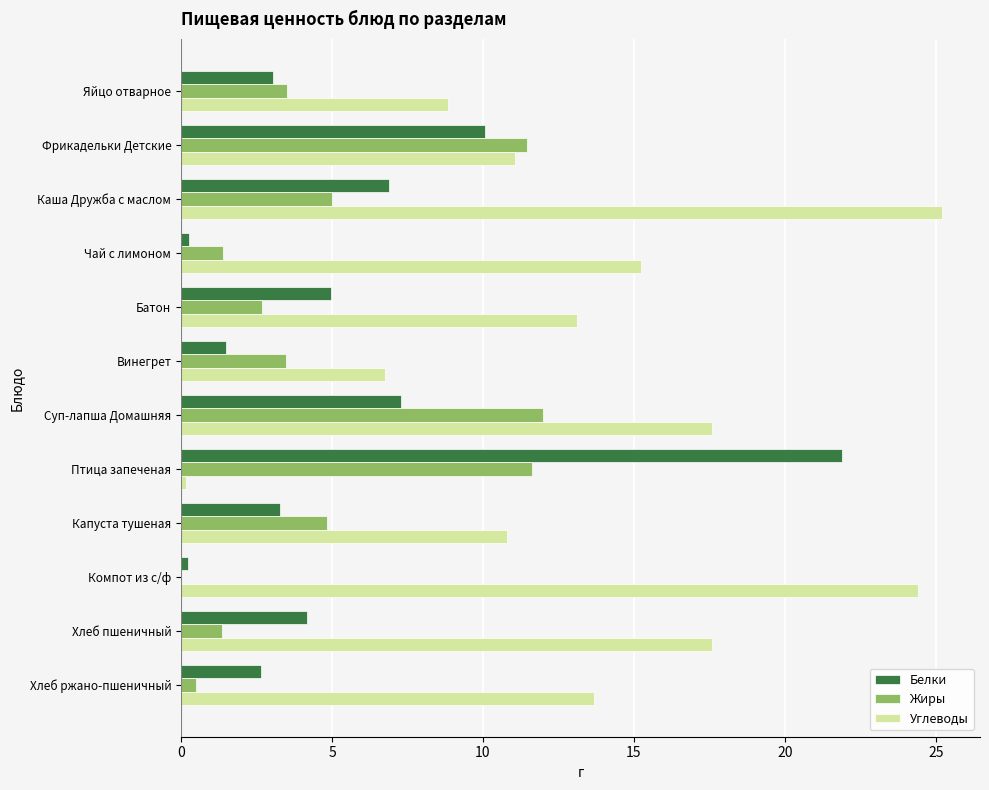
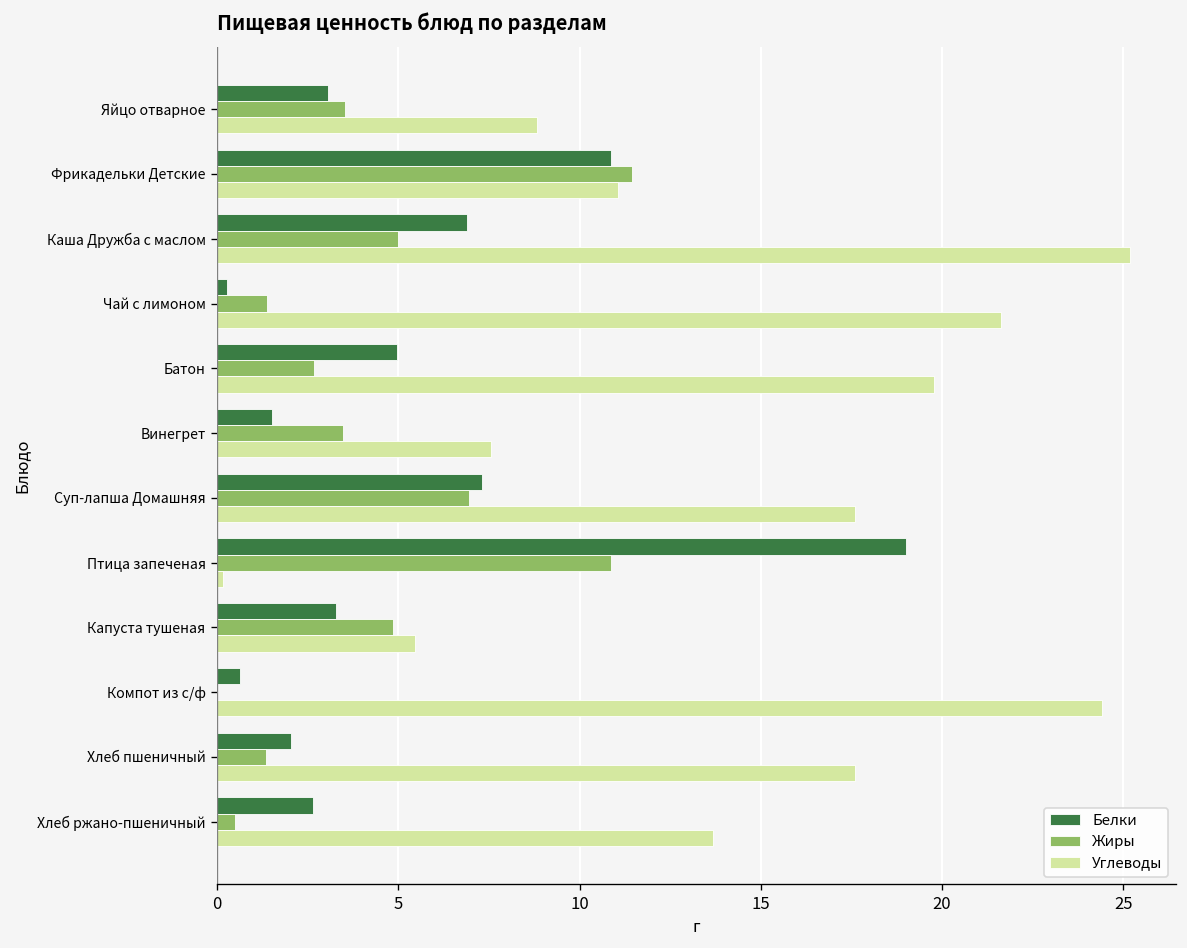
Белки, Фрикадельки Детские: 10.1 -> 10.9
Углеводы, Чай с лимоном: 15.2 -> 21.6
Углеводы, Батон: 13.1 -> 19.8
Углеводы, Винегрет: 6.8 -> 7.6
Жиры, Суп-лапша Домашняя: 12.0 -> 7.0
Белки, Птица запеченая: 21.9 -> 19.0
Жиры, Птица запеченая: 11.6 -> 10.9
Углеводы, Капуста тушеная: 10.8 -> 5.5
Белки, Компот из с/ф: 0.2 -> 0.6
Белки, Хлеб пшеничный: 4.2 -> 2.0
